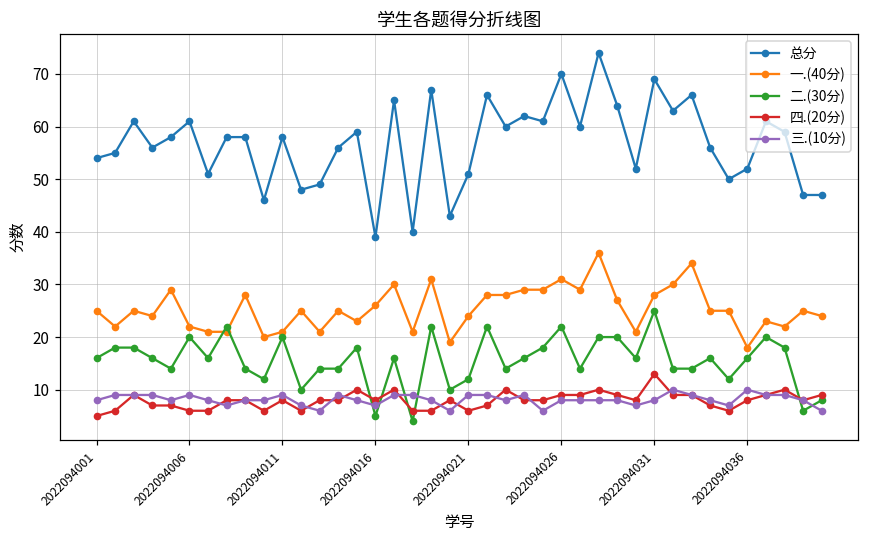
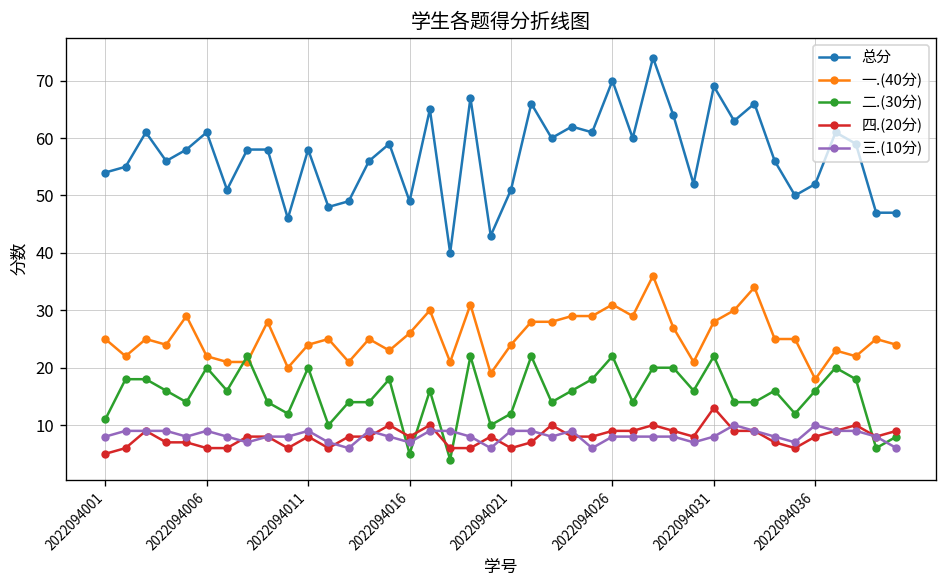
二.(30分), 2022094001: 16 -> 11
一.(40分), 2022094011: 21 -> 24
总分, 2022094016: 39 -> 49
二.(30分), 2022094031: 25 -> 22
